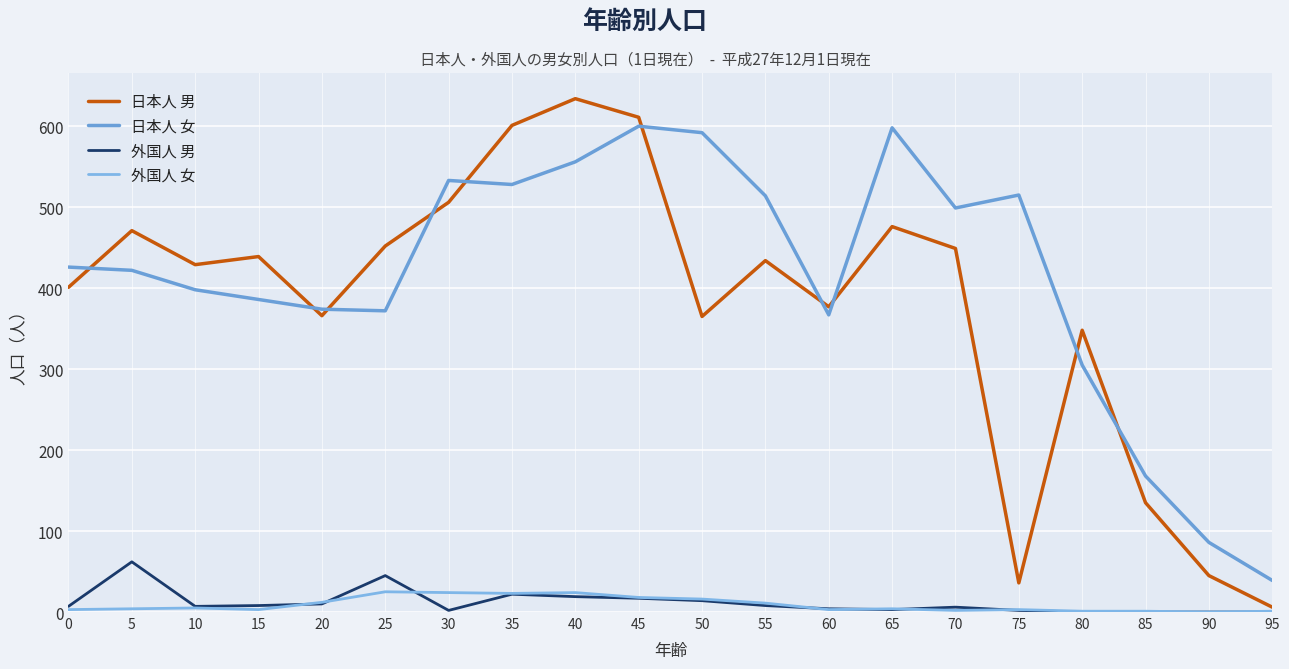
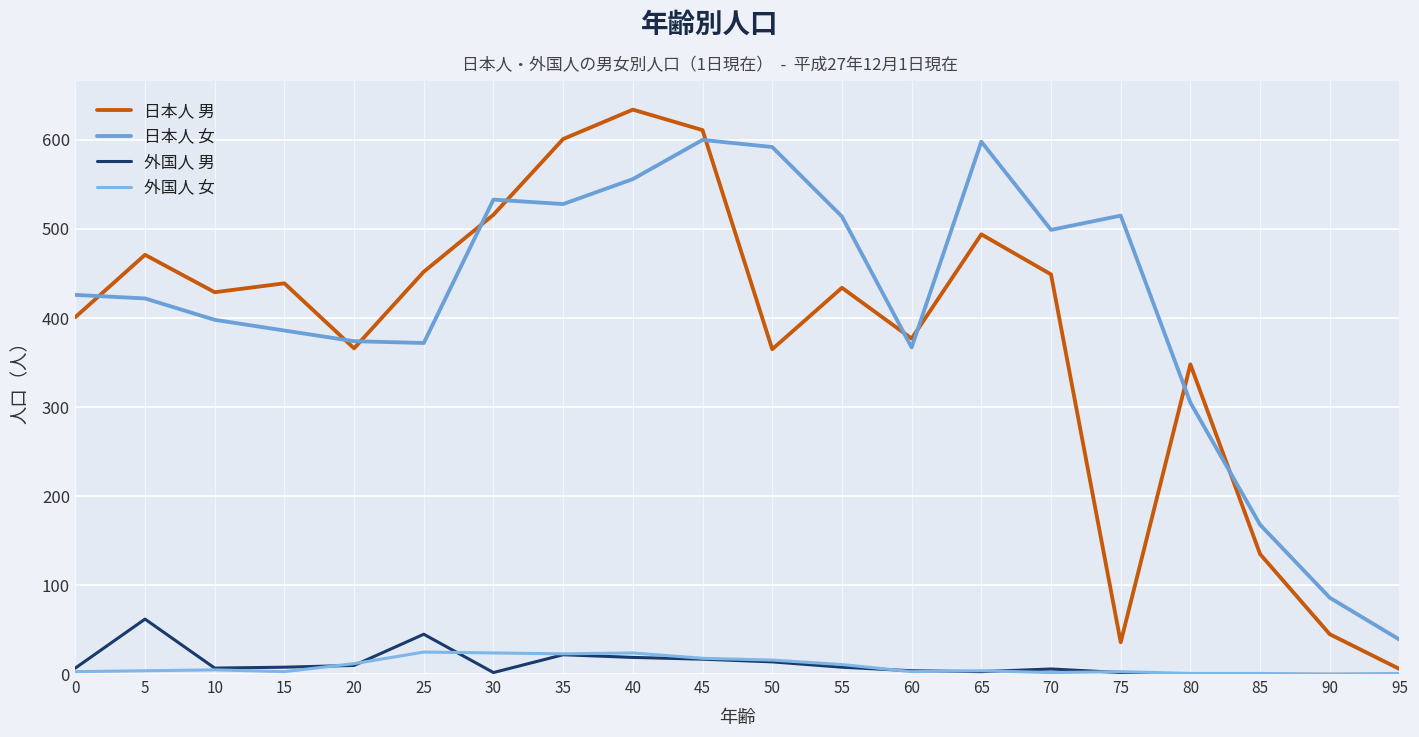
日本人 男, 30: 510 -> 520
日本人 男, 65: 480 -> 490
